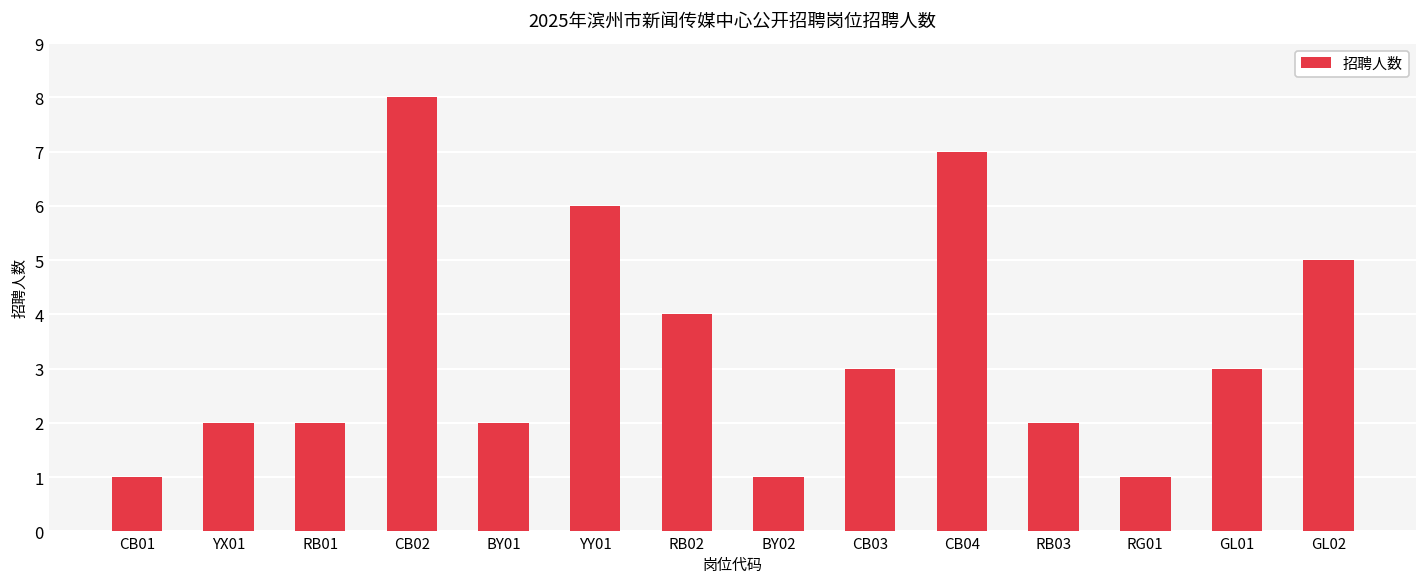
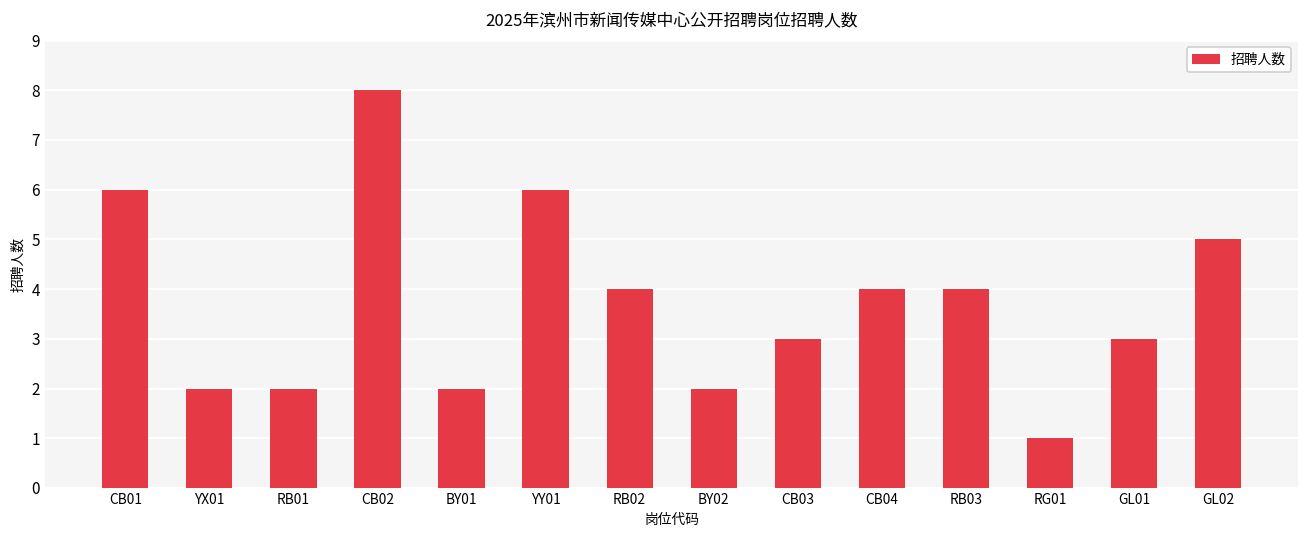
CB01: 1 -> 6
BY02: 1 -> 2
CB04: 7 -> 4
RB03: 2 -> 4
